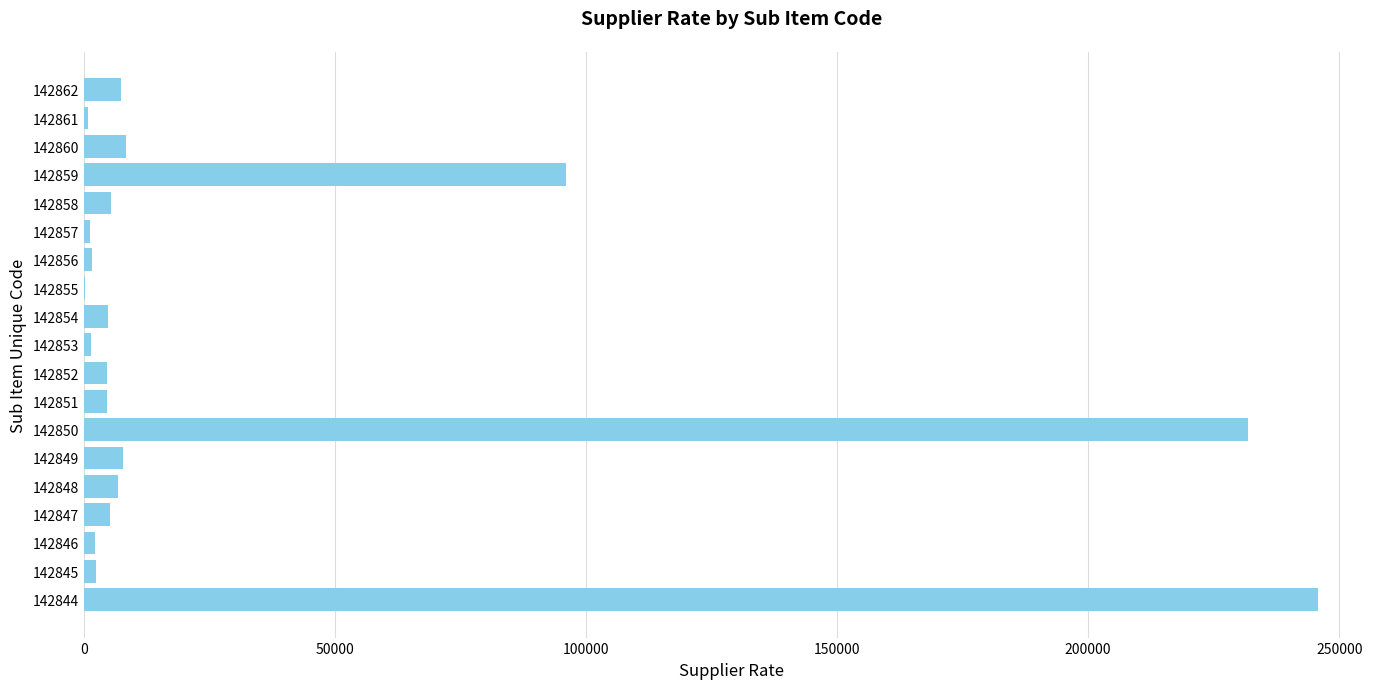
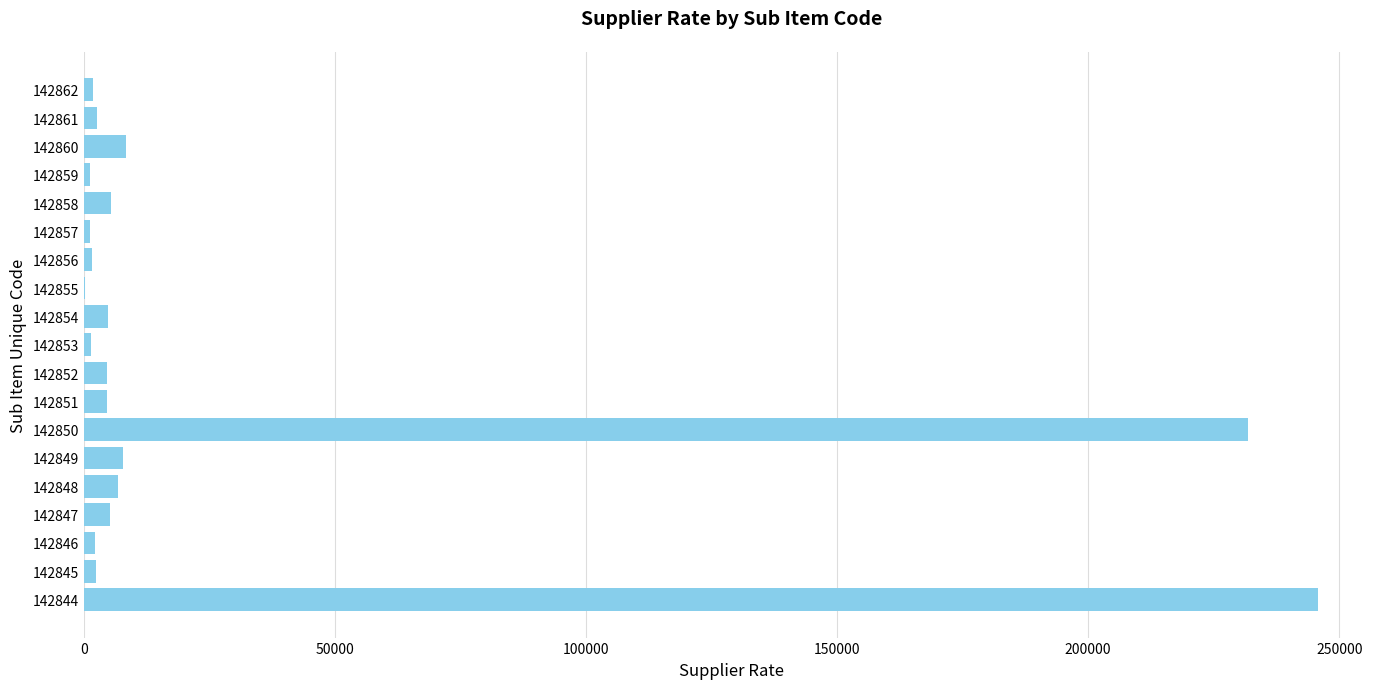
142862: 7000 -> 2000
142861: 1000 -> 3000
142859: 96000 -> 1000
